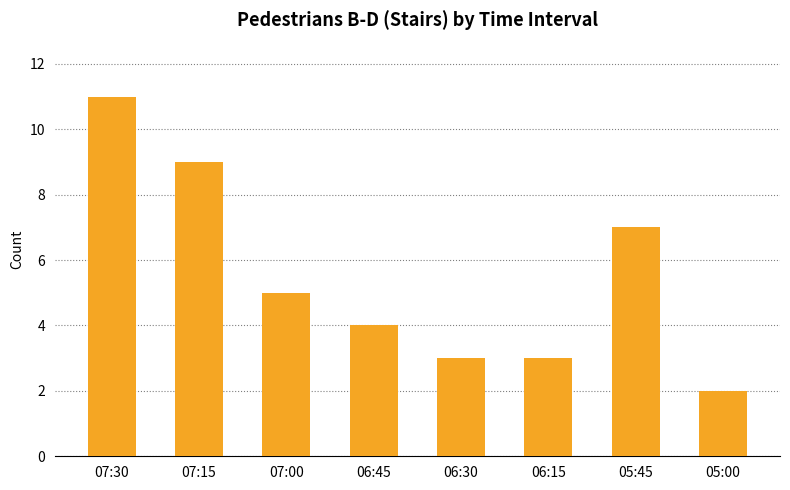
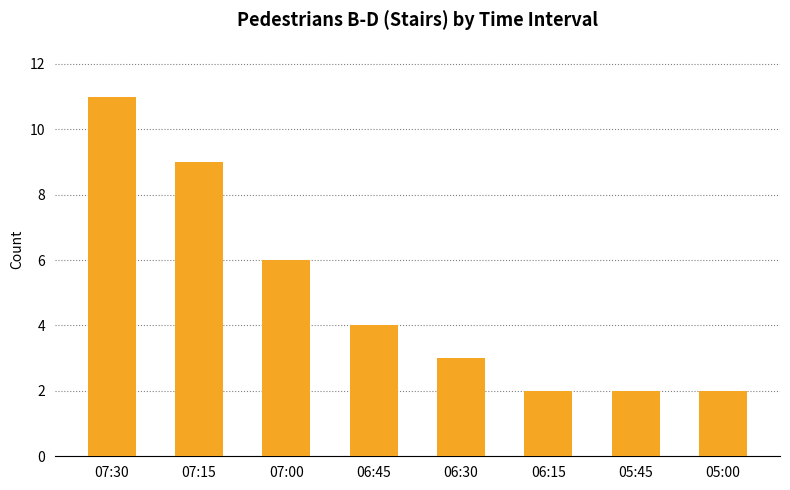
07:00: 5 -> 6
06:15: 3 -> 2
05:45: 7 -> 2
